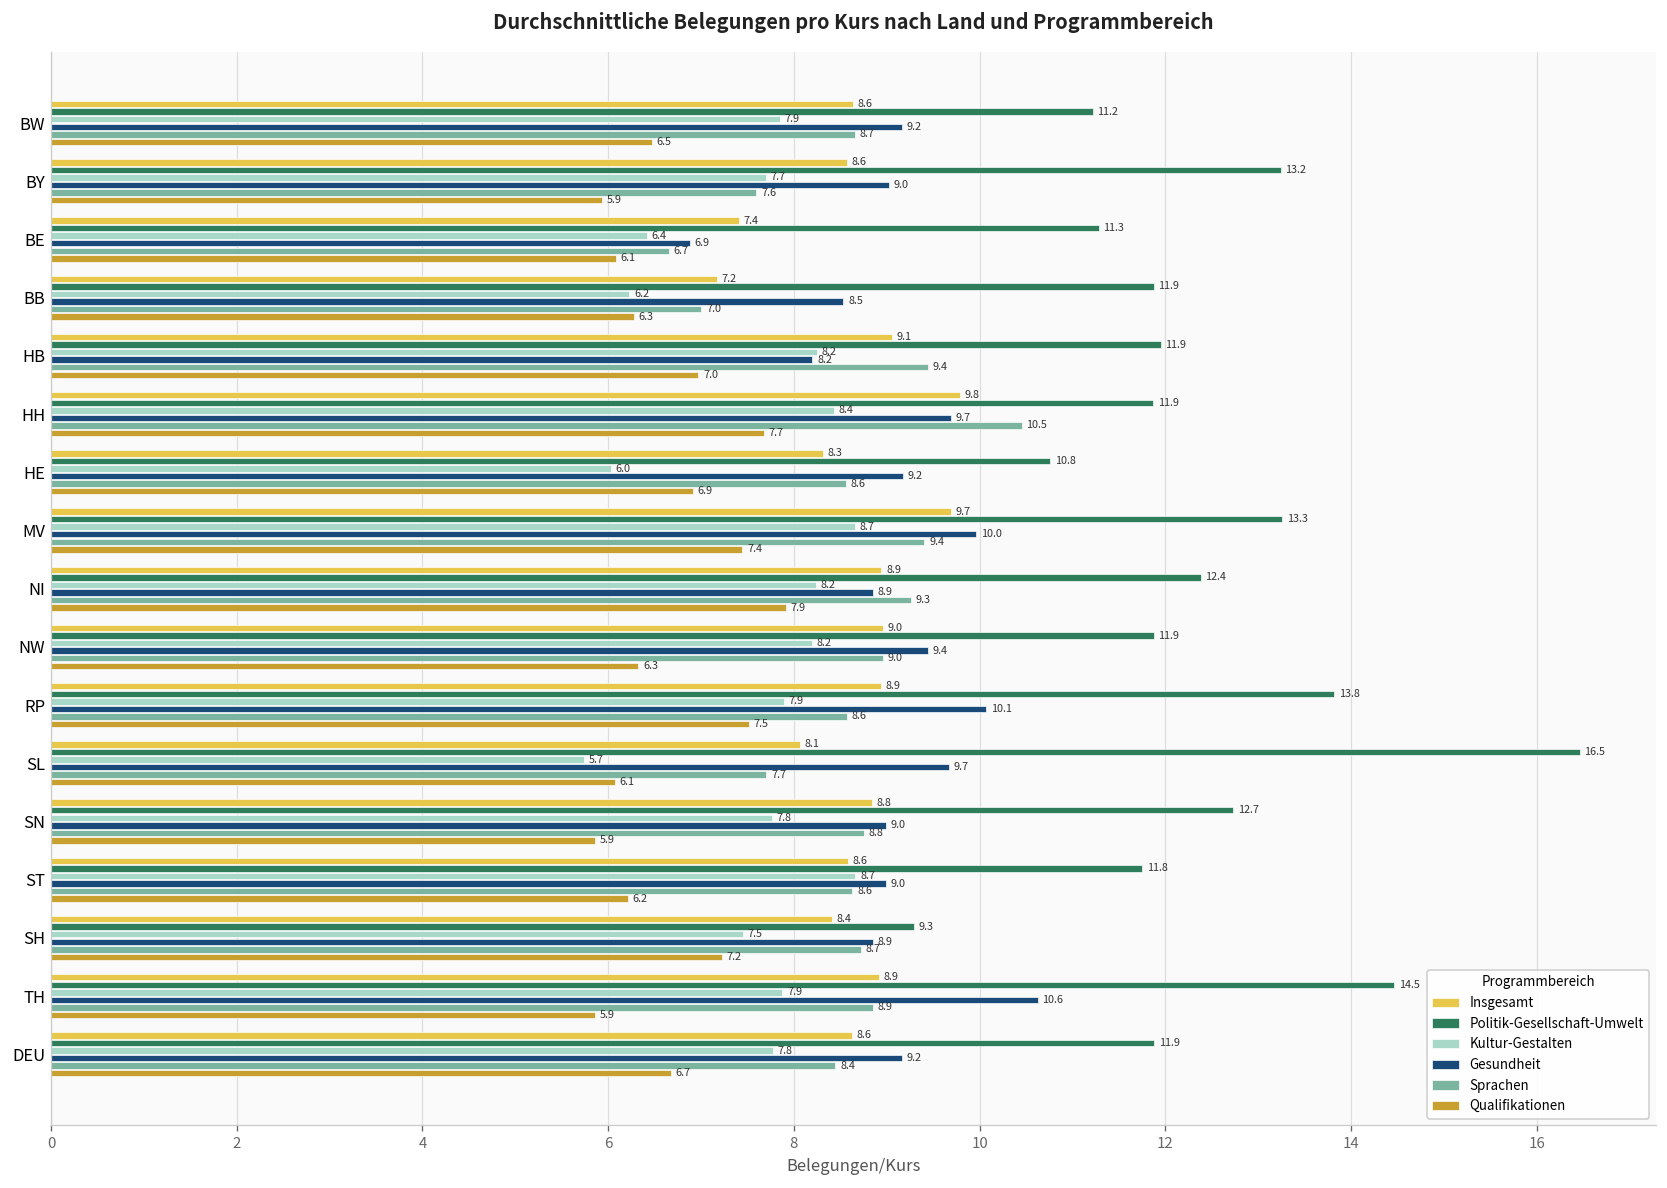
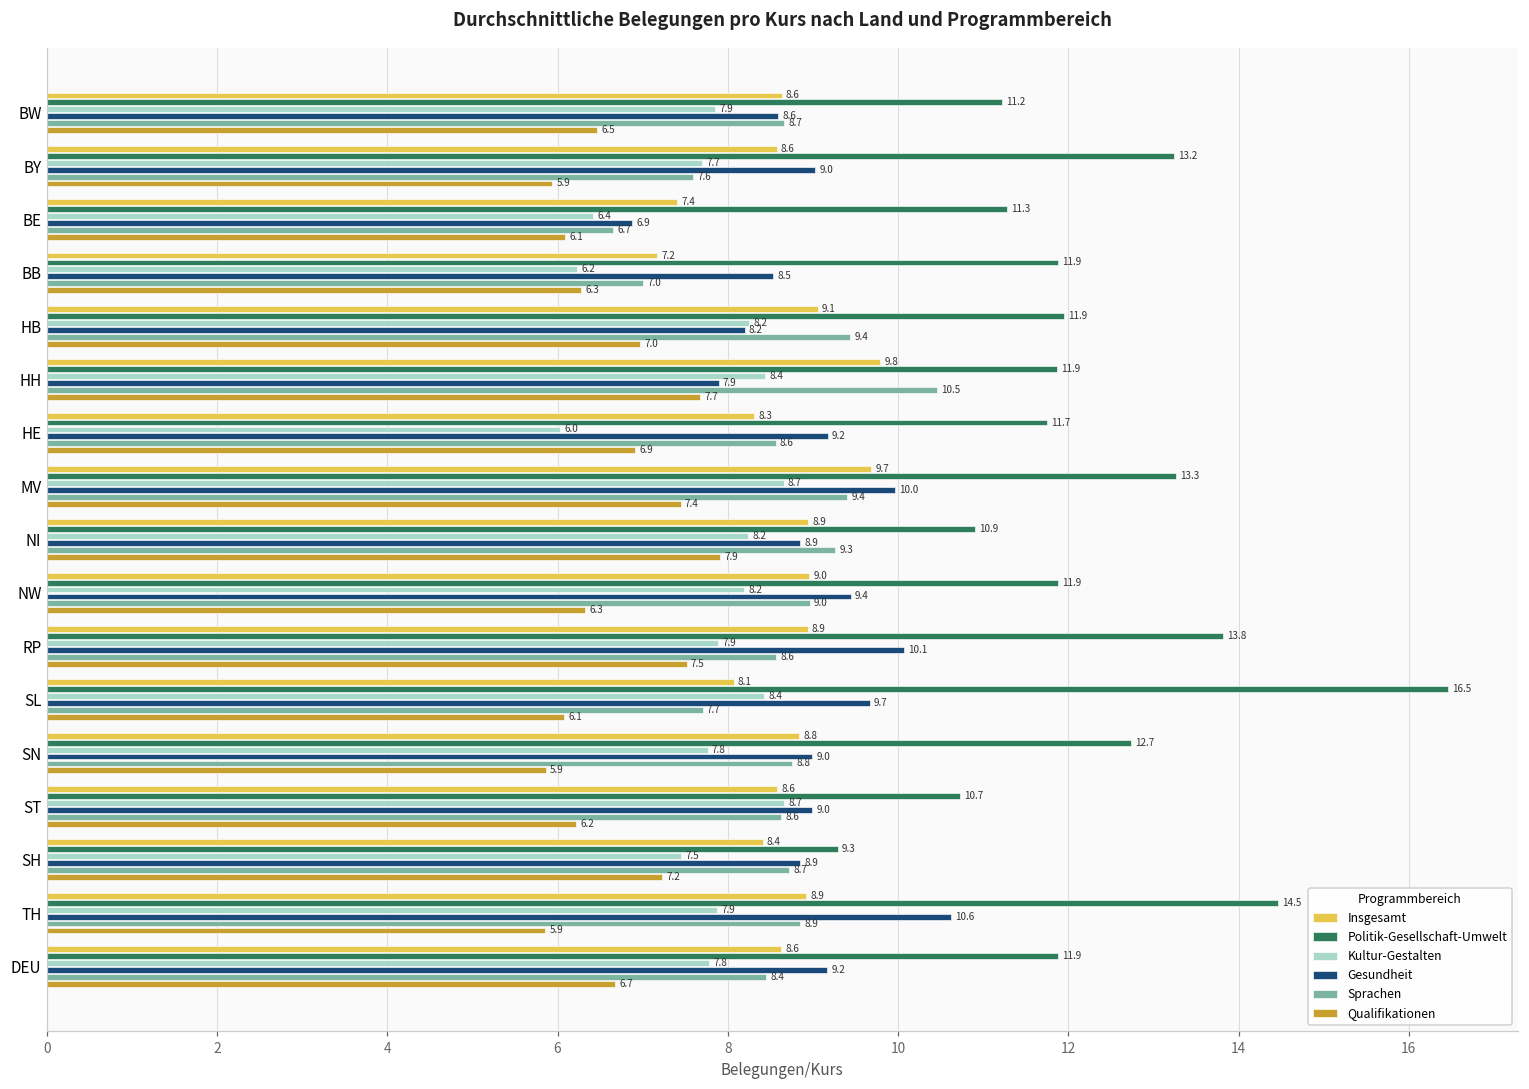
Gesundheit, BW: 9.2 -> 8.6
Gesundheit, HH: 9.7 -> 7.9
Politik-Gesellschaft-Umwelt, HE: 10.8 -> 11.7
Politik-Gesellschaft-Umwelt, NI: 12.4 -> 10.9
Kultur-Gestalten, SL: 5.7 -> 8.4
Politik-Gesellschaft-Umwelt, ST: 11.8 -> 10.7
